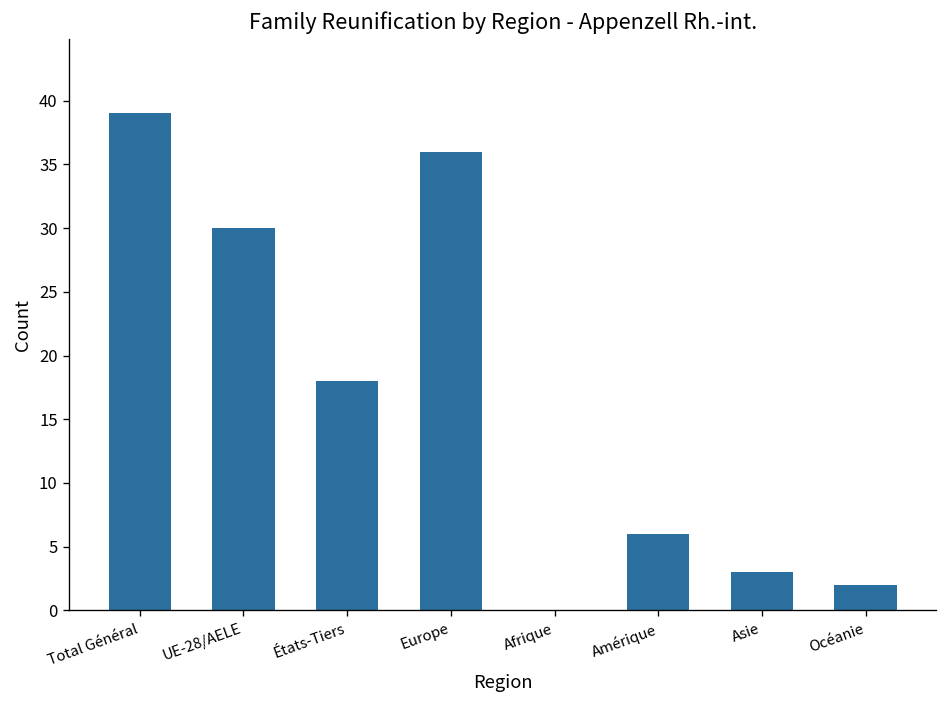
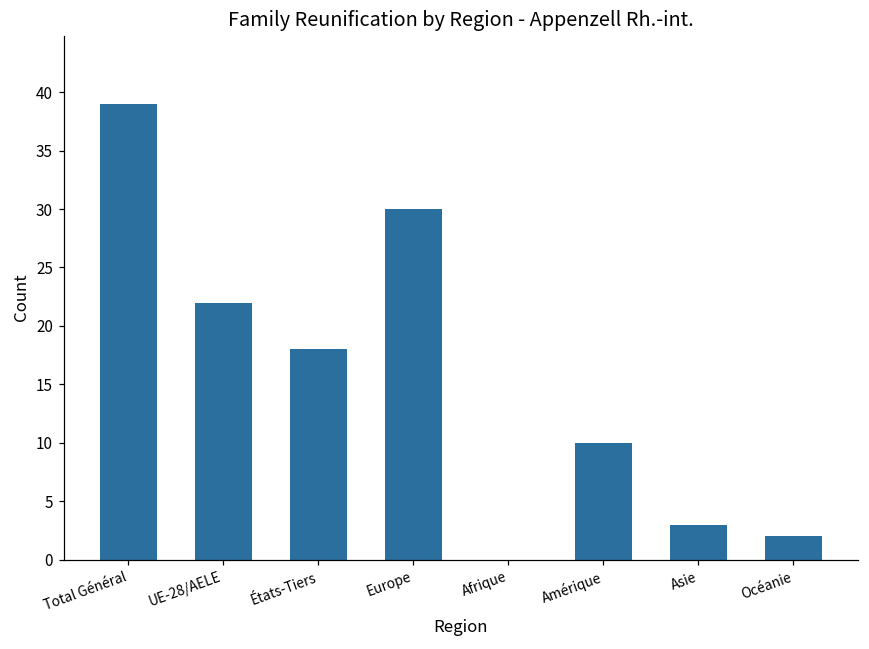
UE-28/AELE: 30 -> 22
Europe: 36 -> 30
Amérique: 6 -> 10
